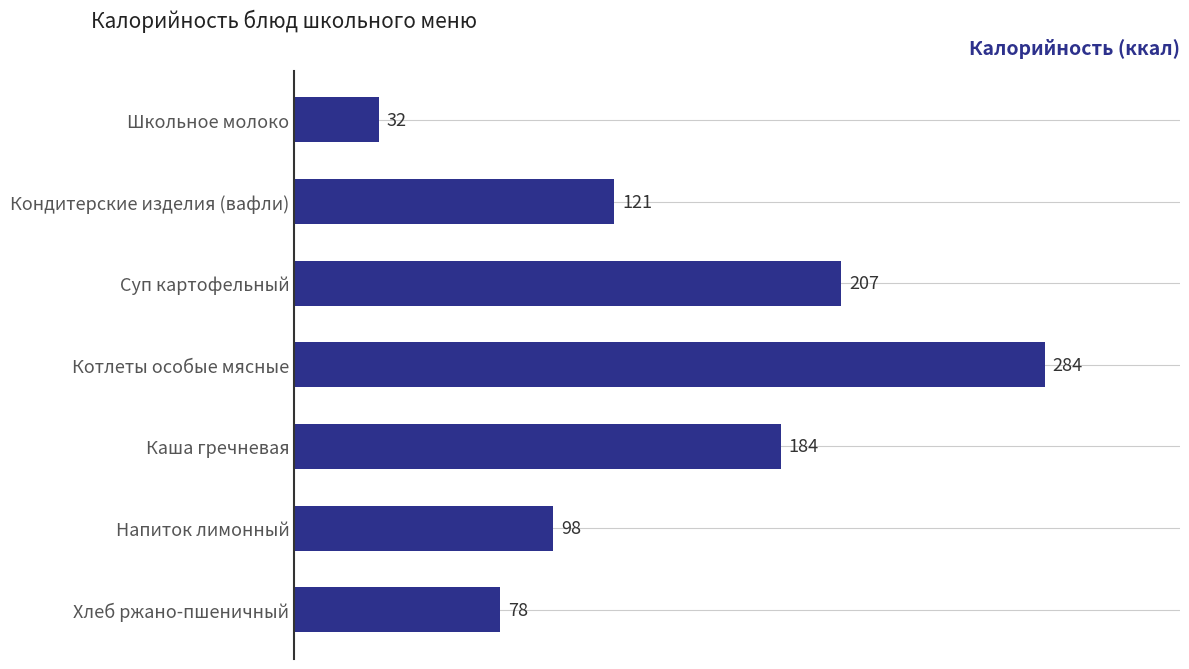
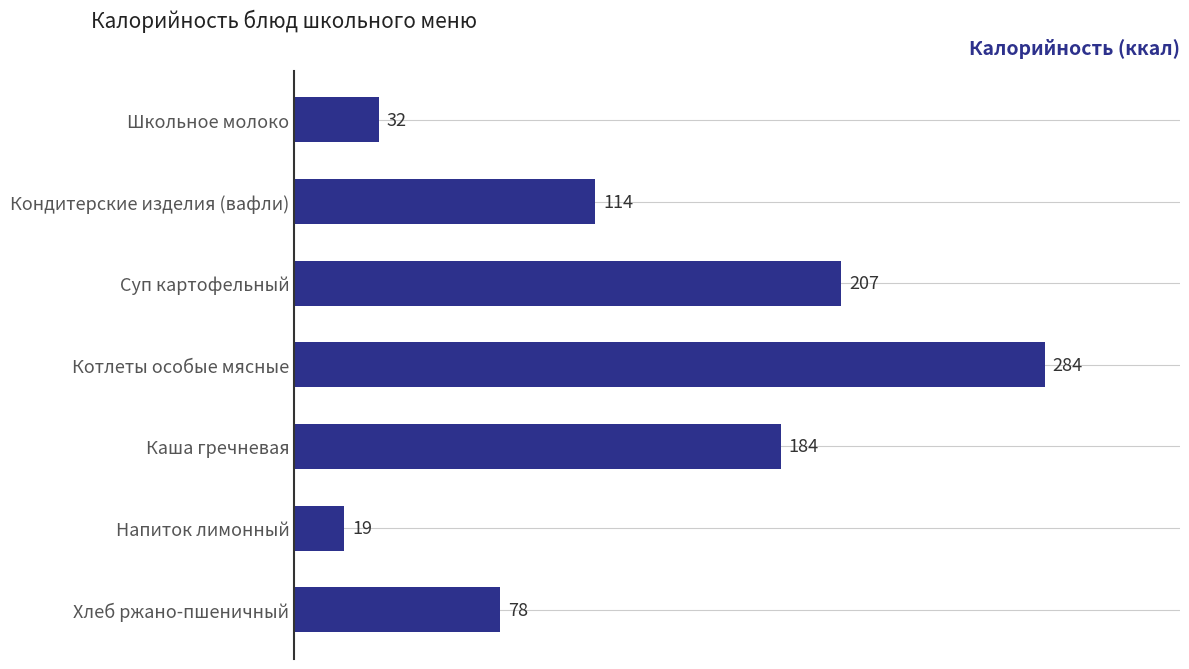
Кондитерские изделия (вафли): 121 -> 114
Напиток лимонный: 98 -> 19
